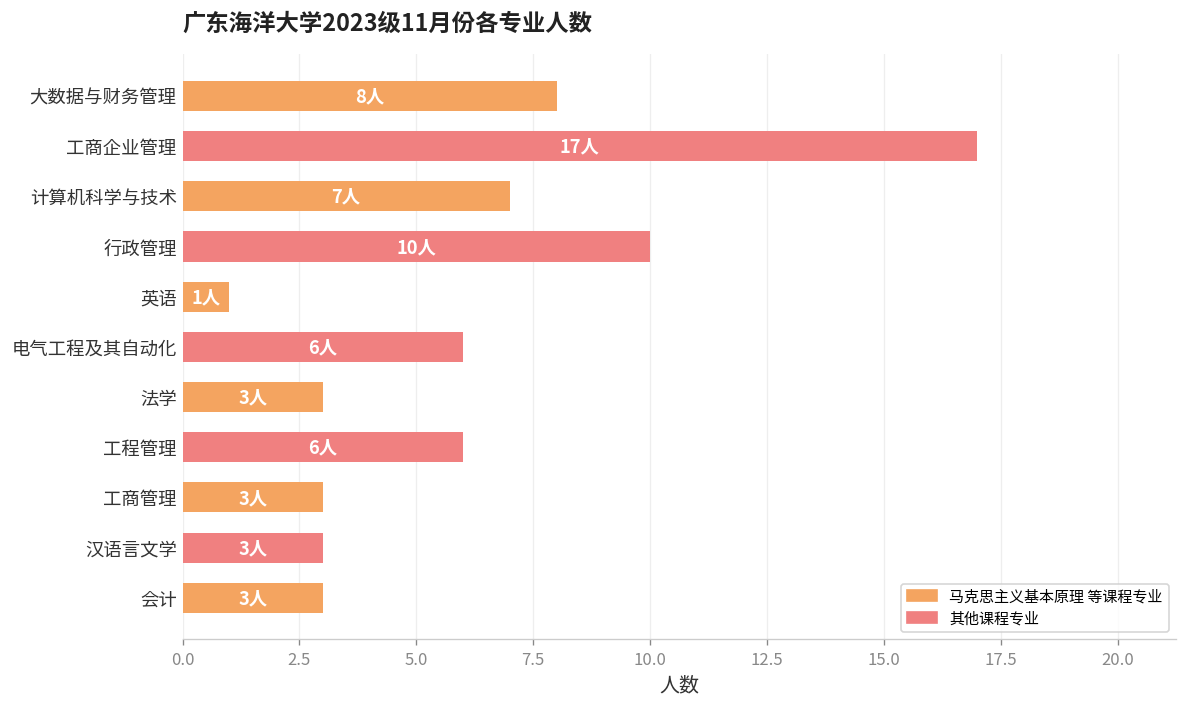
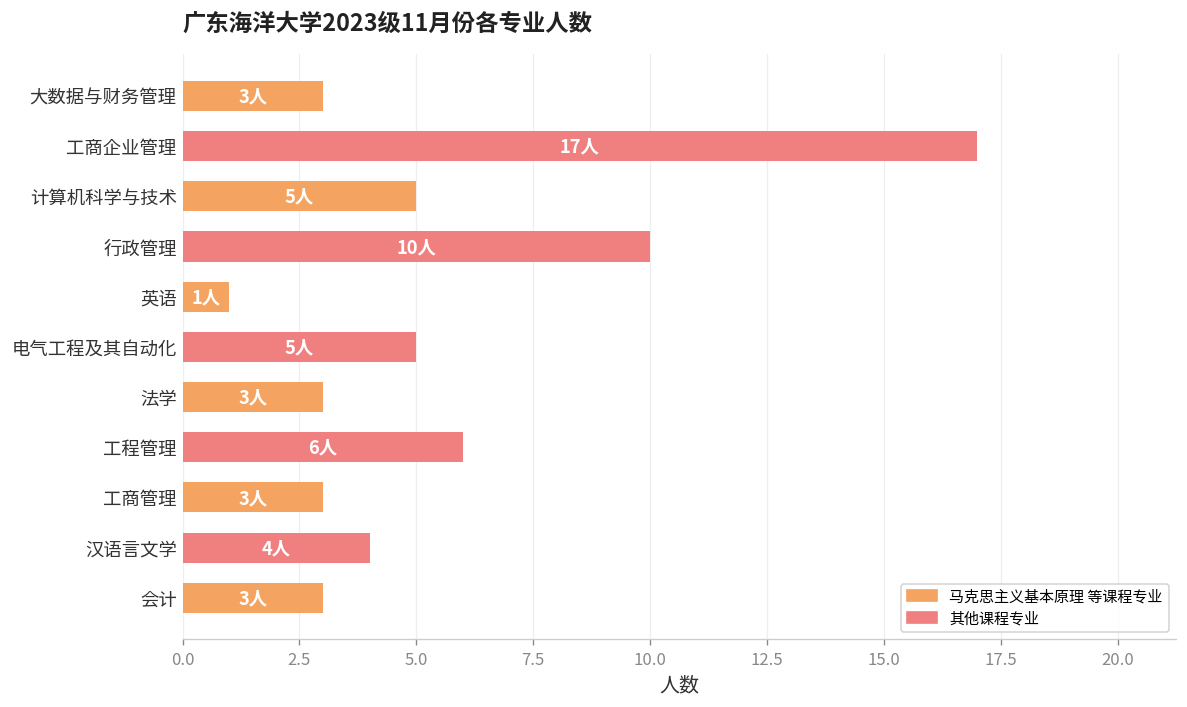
大数据与财务管理: 8人 -> 3人
计算机科学与技术: 7人 -> 5人
电气工程及其自动化: 6人 -> 5人
汉语言文学: 3人 -> 4人
